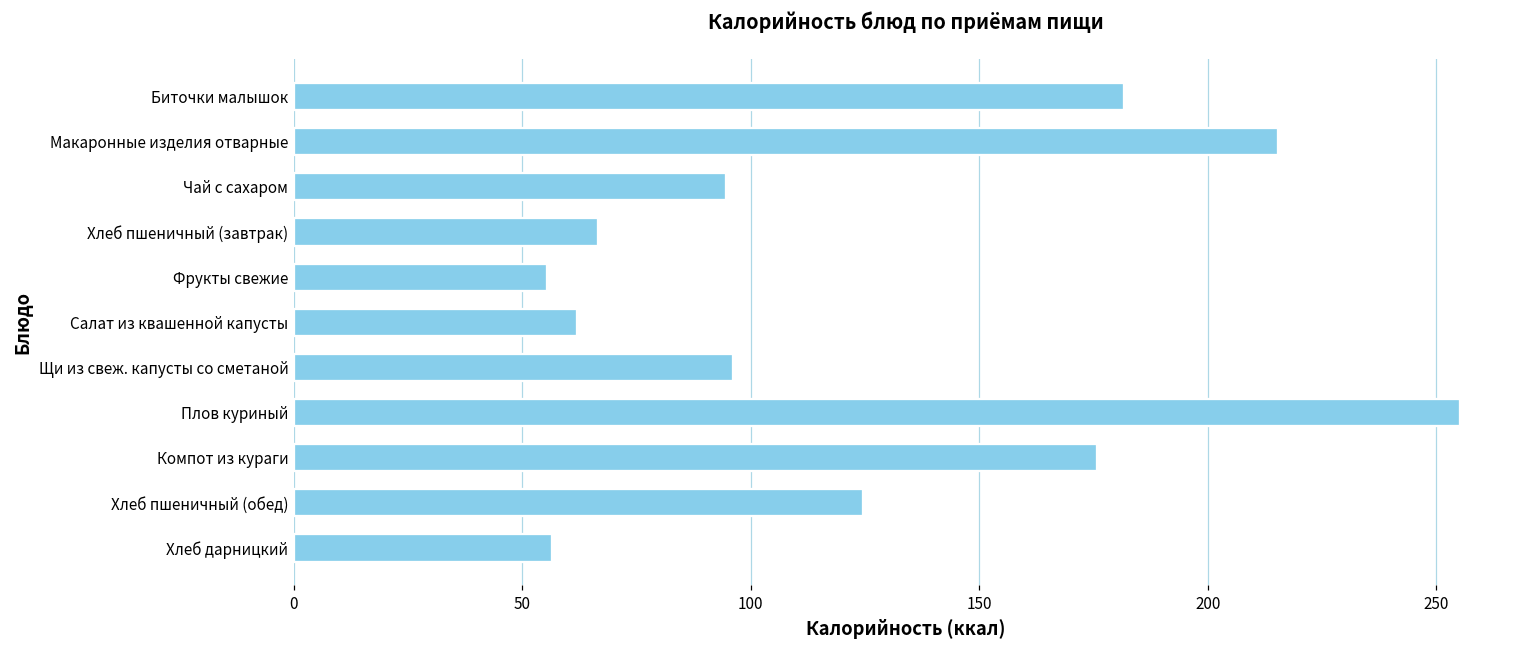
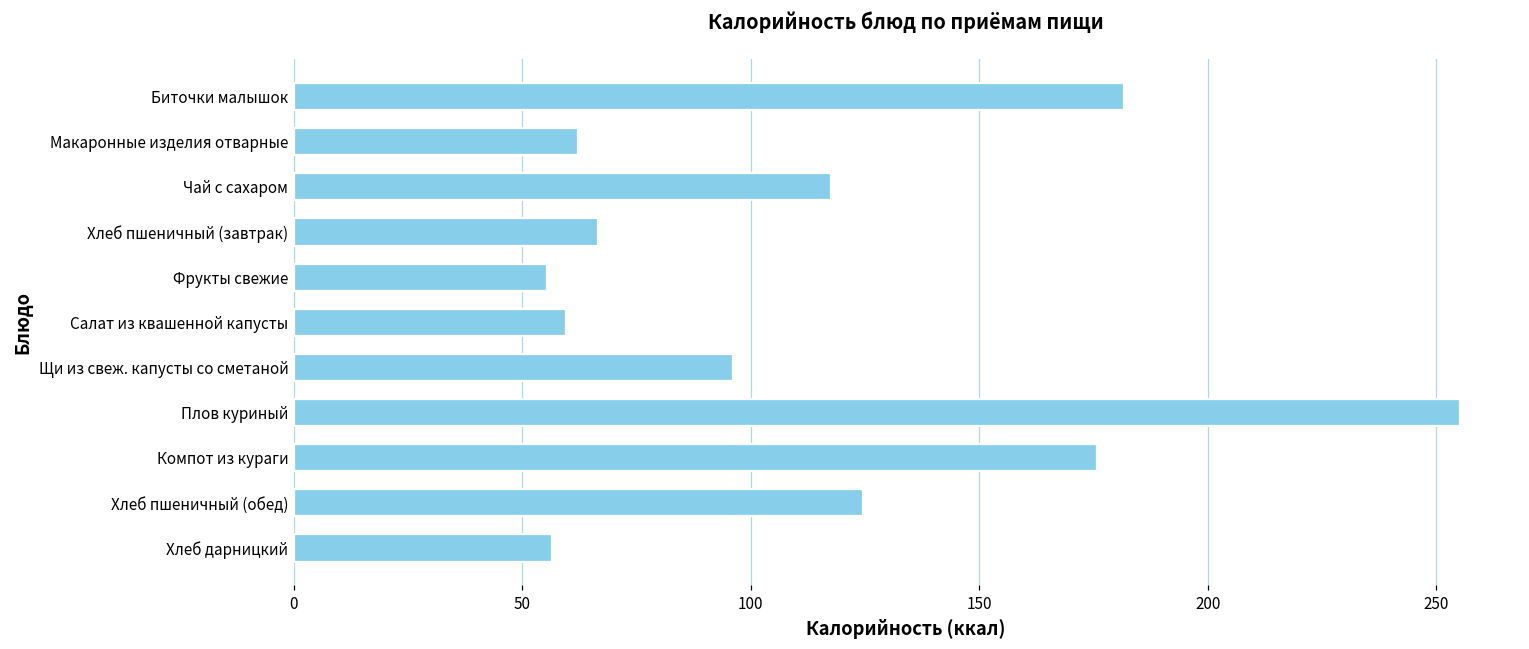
Макаронные изделия отварные: 215 -> 62
Чай с сахаром: 95 -> 118
Салат из квашенной капусты: 62 -> 60
